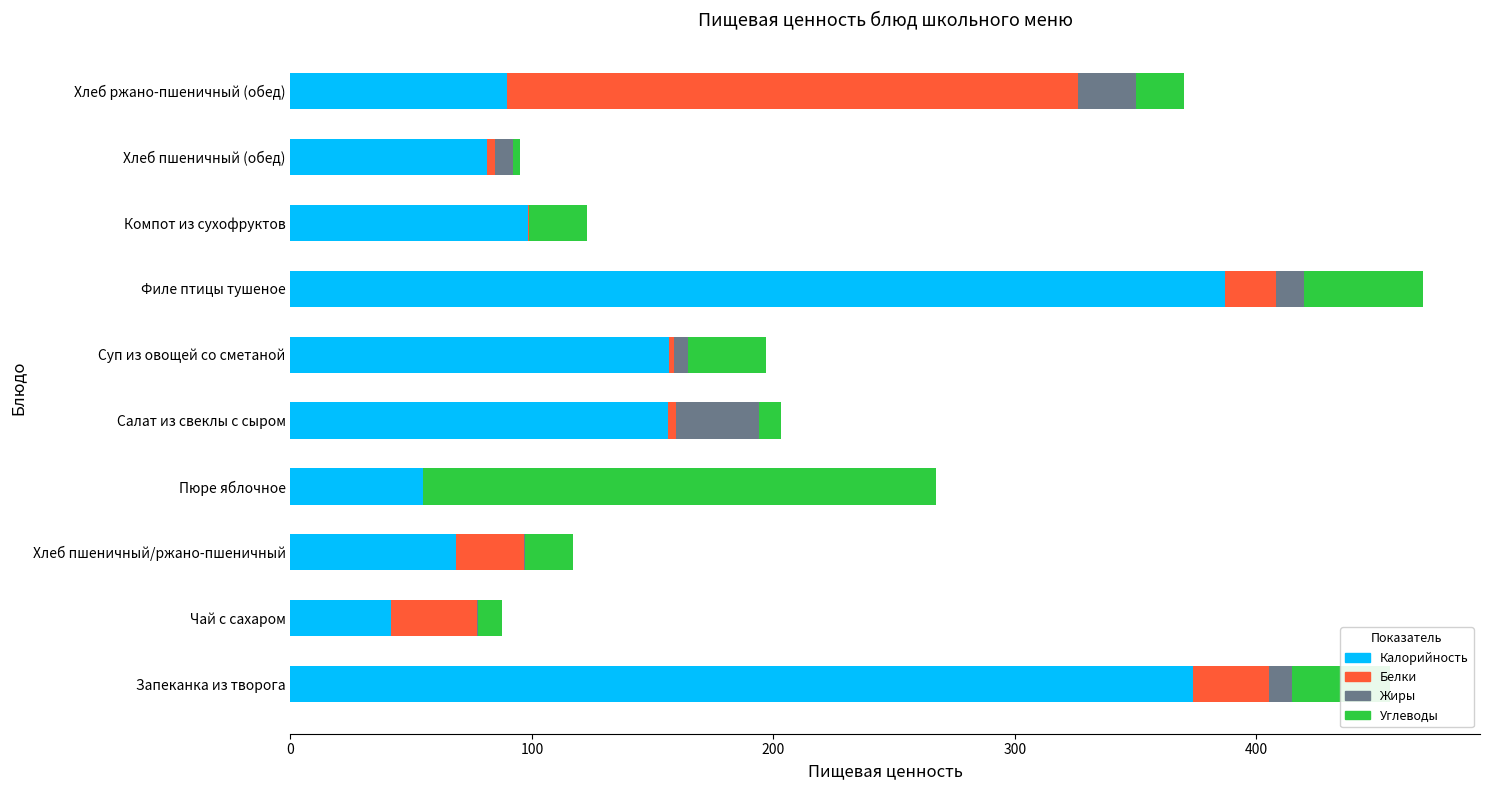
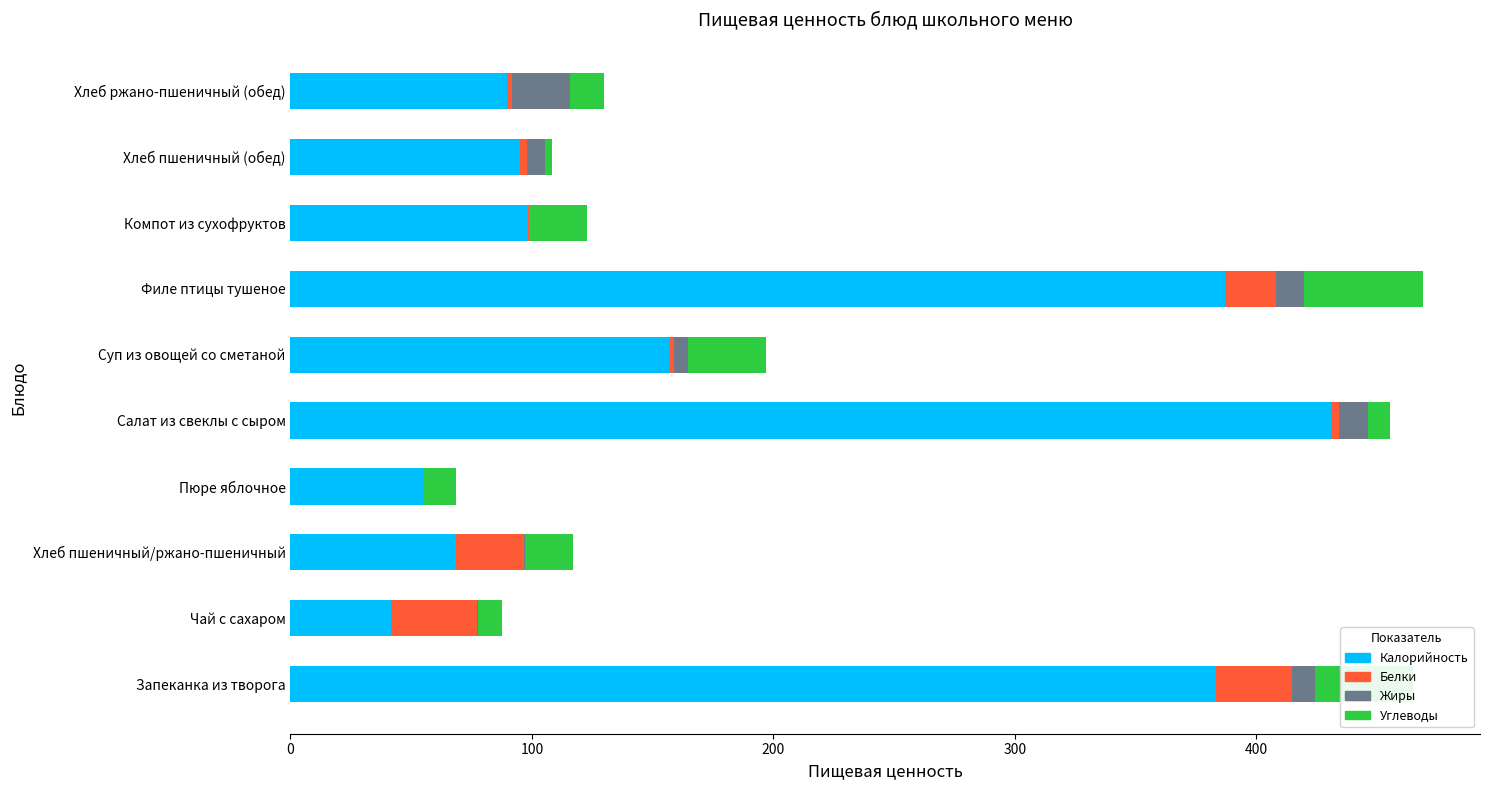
Белки, Хлеб ржано-пшеничный (обед): 236 -> 2
Углеводы, Хлеб ржано-пшеничный (обед): 20 -> 14
Калорийность, Хлеб пшеничный (обед): 82 -> 95
Калорийность, Салат из свеклы с сыром: 156 -> 431
Жиры, Салат из свеклы с сыром: 35 -> 12
Углеводы, Пюре яблочное: 212 -> 14
Калорийность, Запеканка из творога: 374 -> 383
